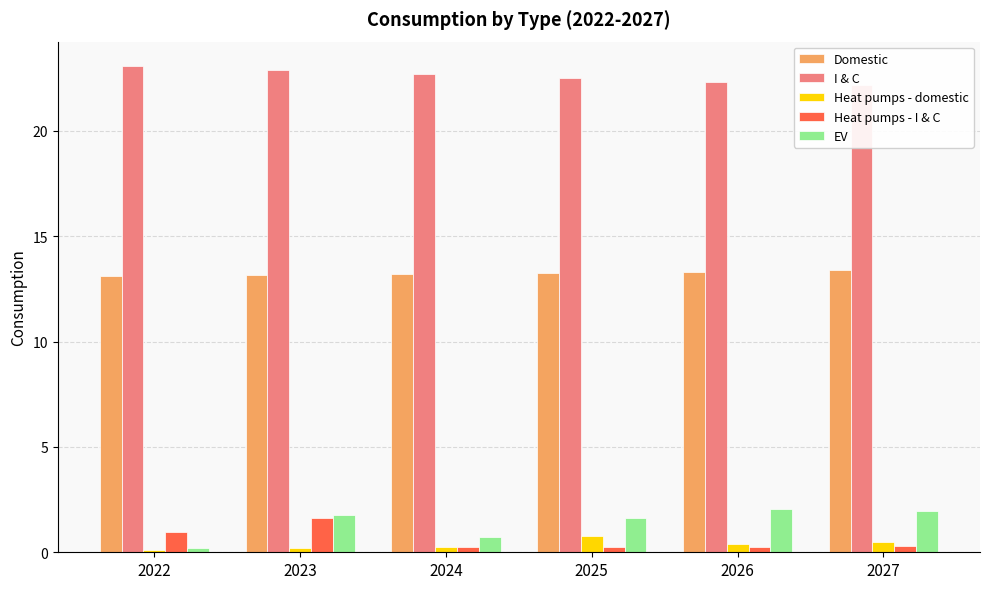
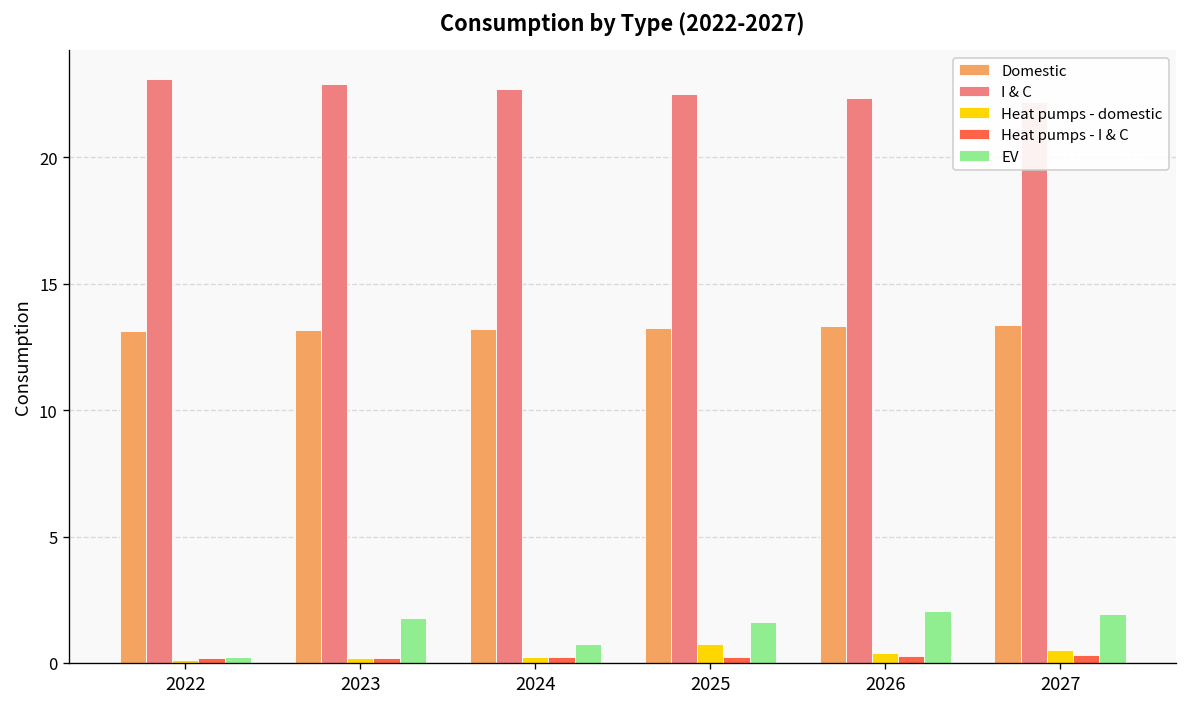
Heat pumps - I & C, 2022: 1.0 -> 0.2
Heat pumps - I & C, 2023: 1.6 -> 0.2
